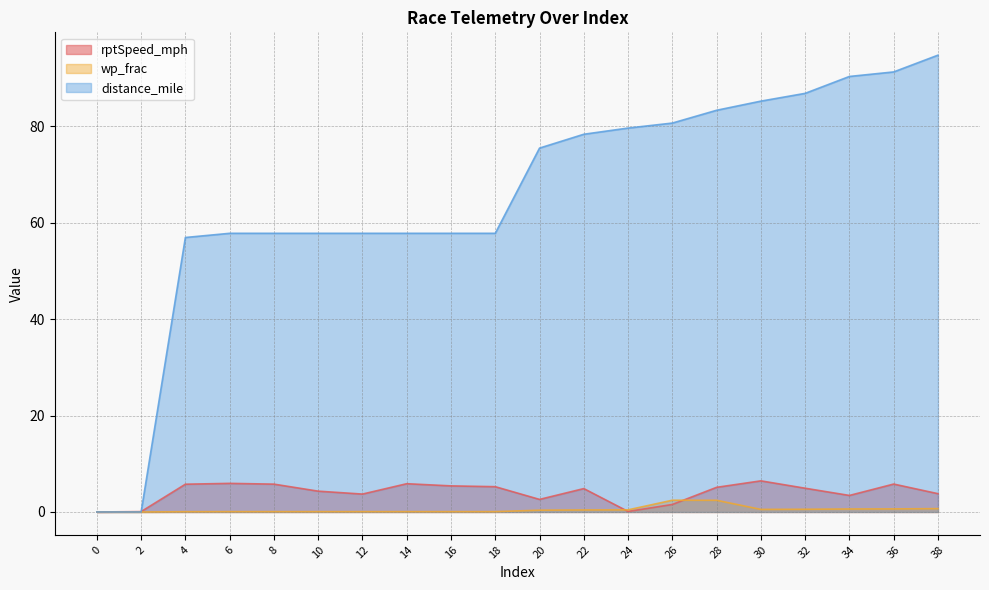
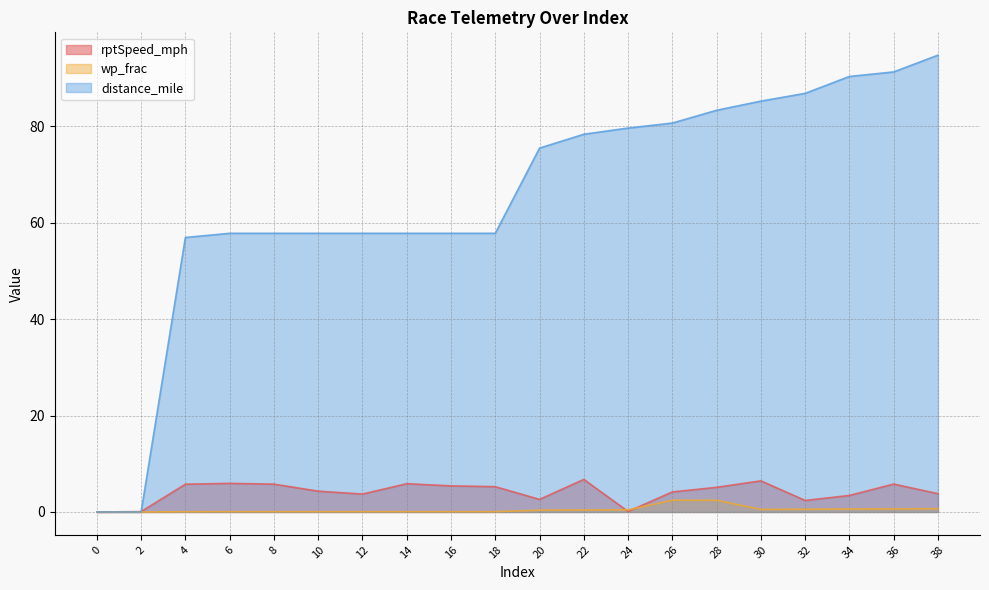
rptSpeed_mph, 22: 5 -> 7
rptSpeed_mph, 26: 2 -> 4
rptSpeed_mph, 32: 5 -> 2
